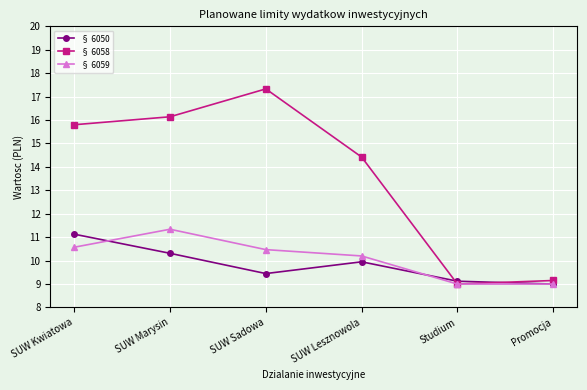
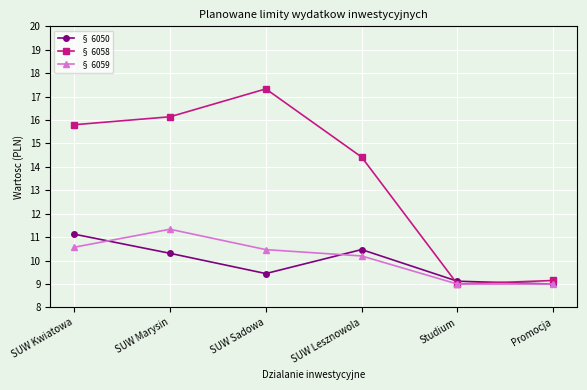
§ 6050, SUW Lesznowola: 10.0 -> 10.5
